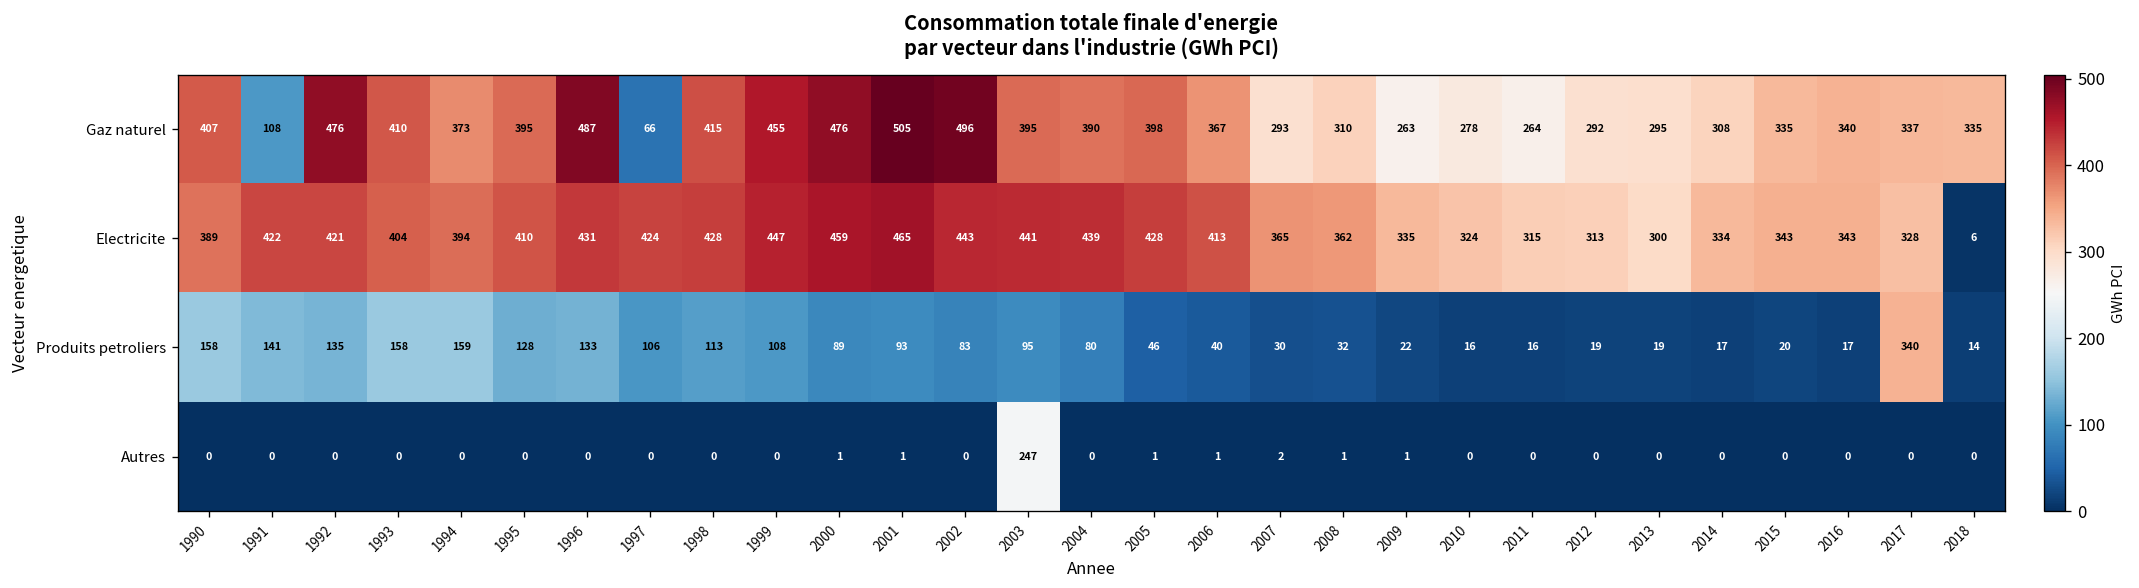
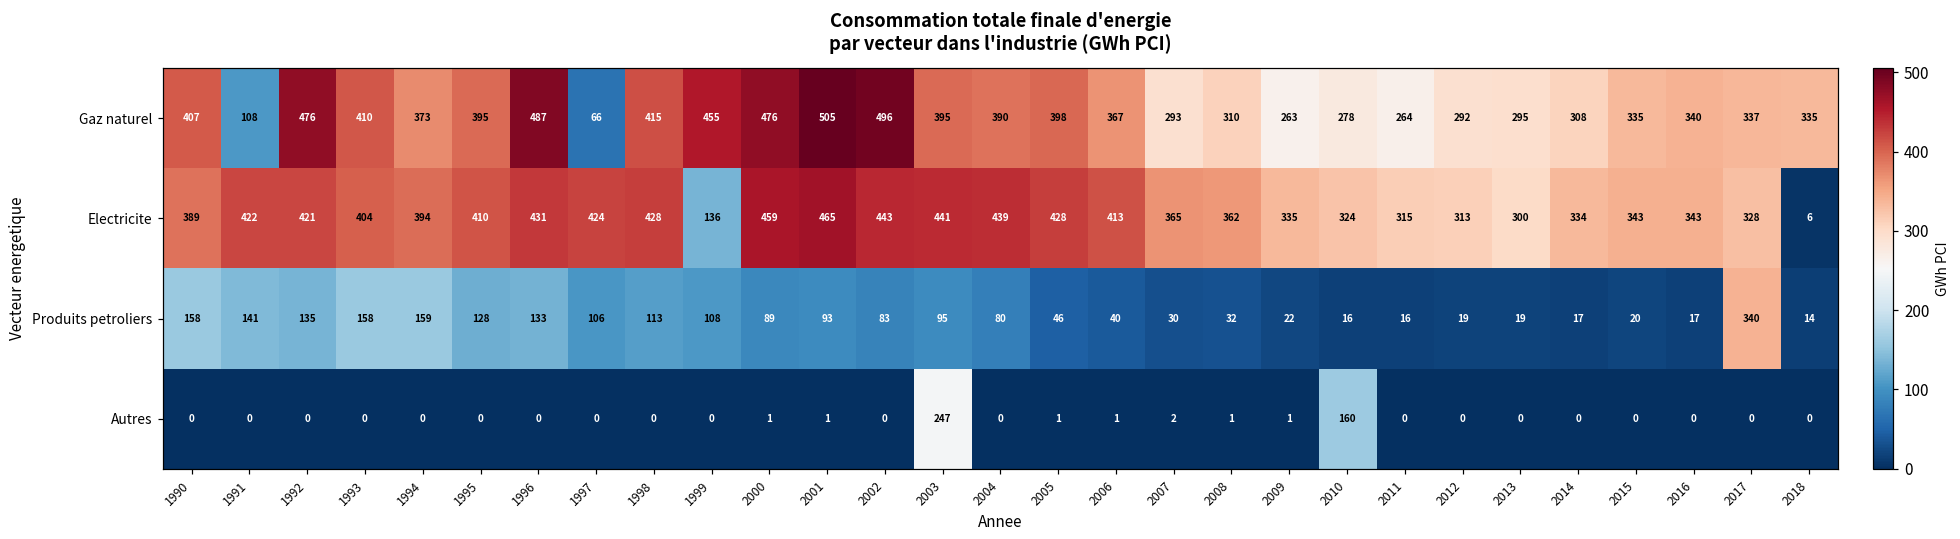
Electricite, 1999: 447 -> 136
Autres, 2010: 0 -> 160
